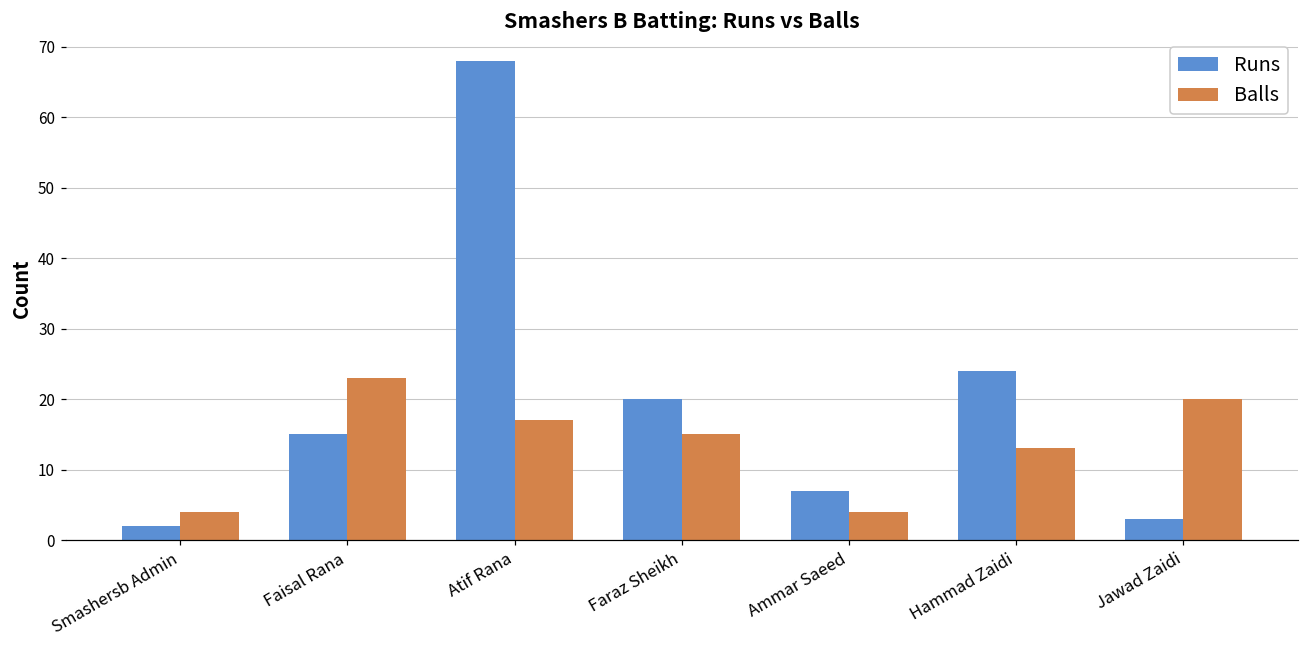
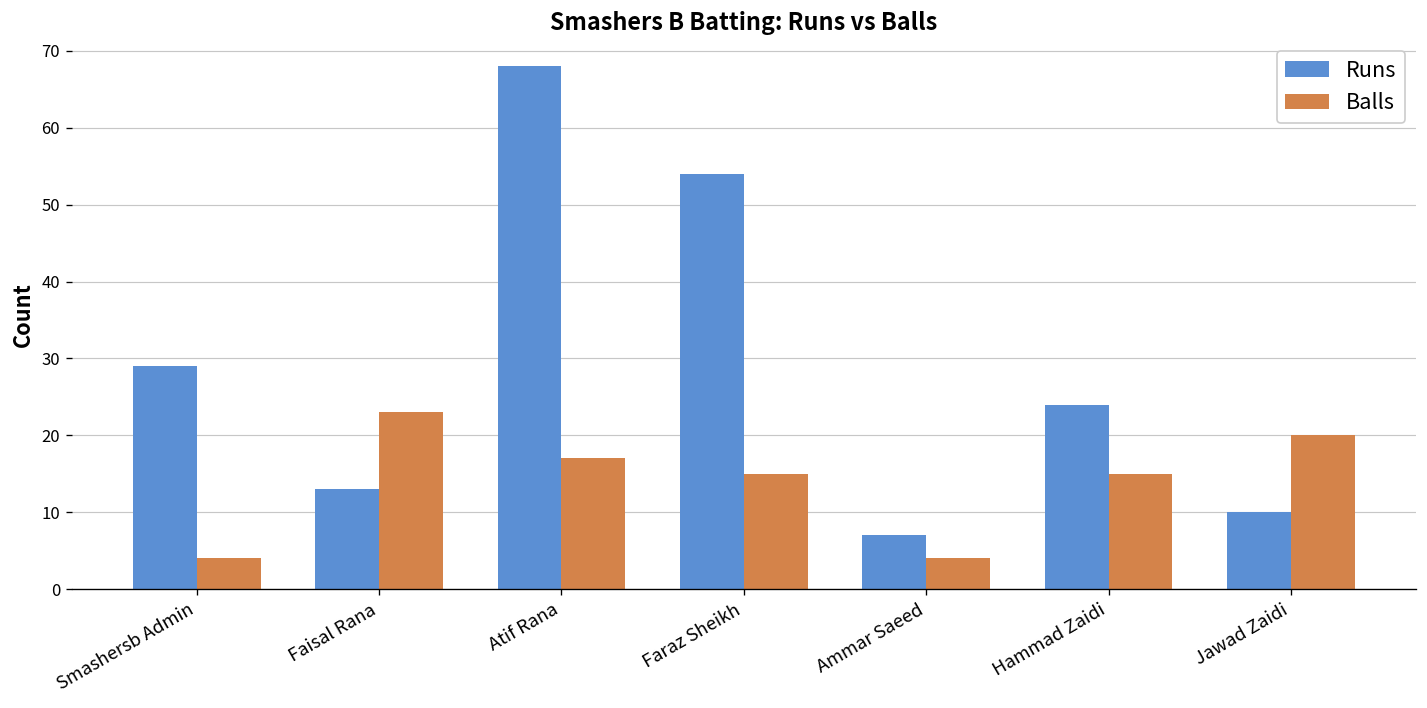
Runs, Smashersb Admin: 2 -> 29
Runs, Faisal Rana: 15 -> 13
Runs, Faraz Sheikh: 20 -> 54
Balls, Hammad Zaidi: 13 -> 15
Runs, Jawad Zaidi: 3 -> 10
